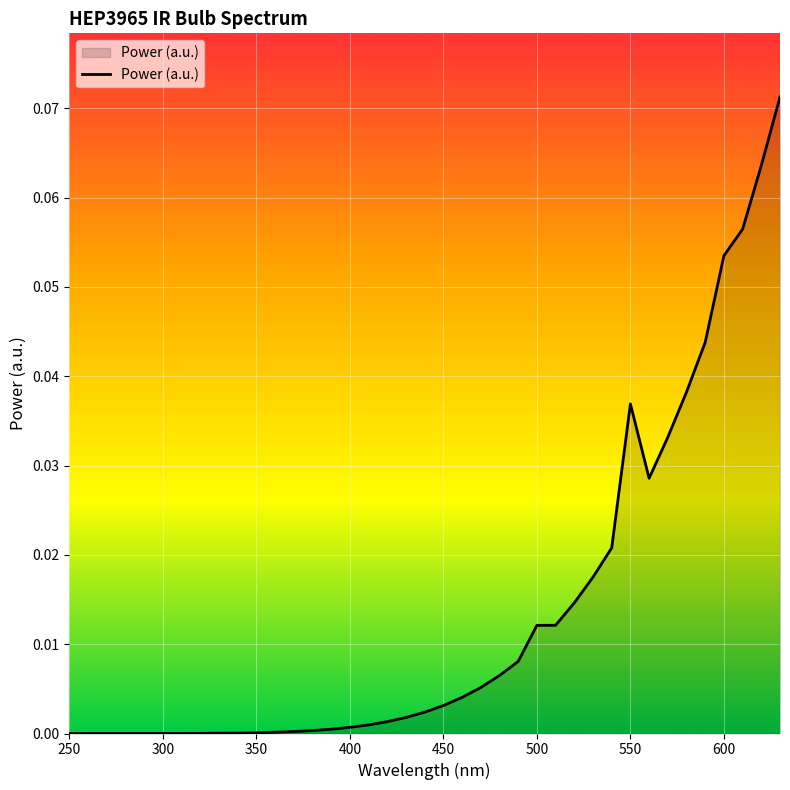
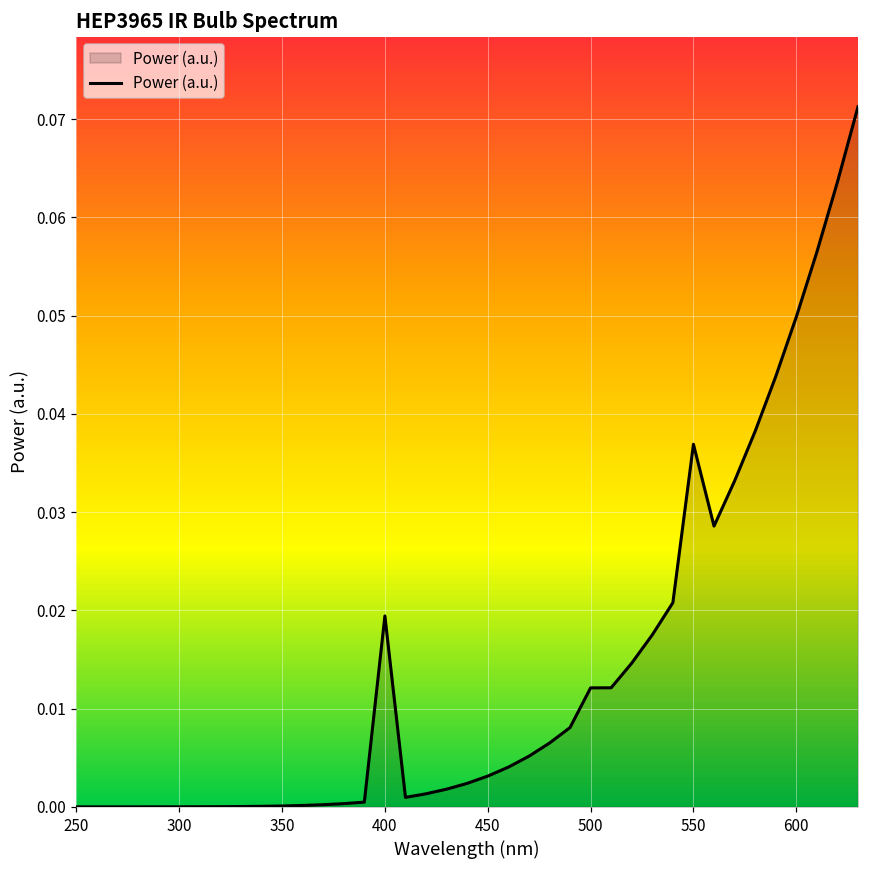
400: 0.001 -> 0.019
600: 0.054 -> 0.050
